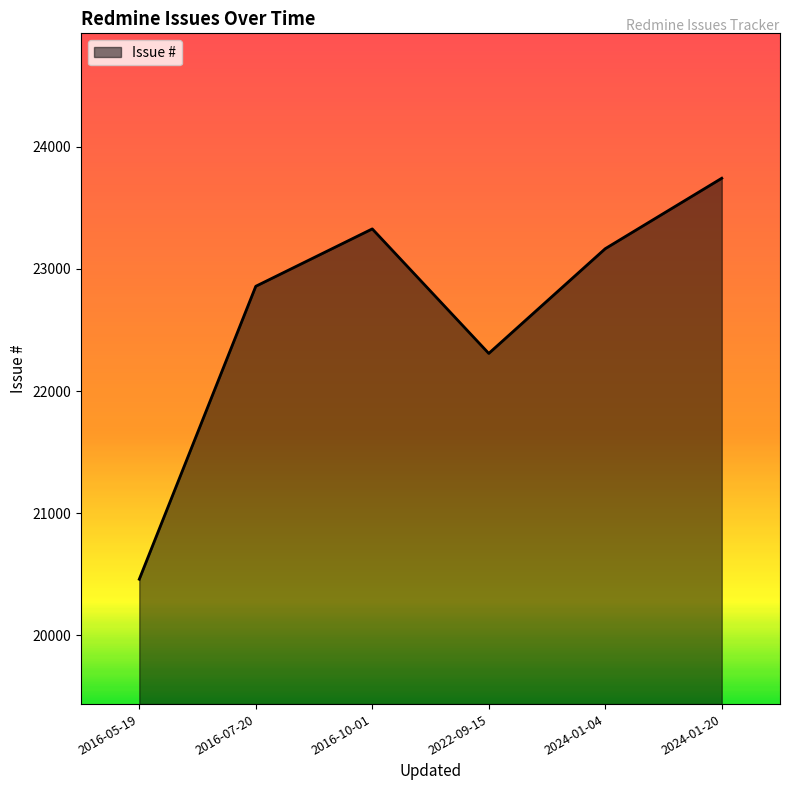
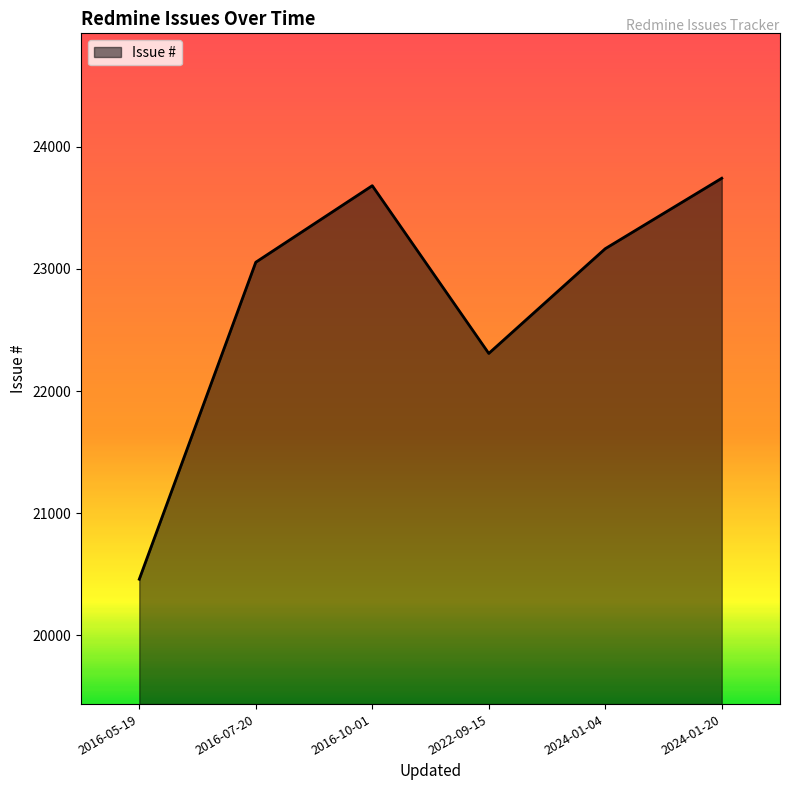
2016-07-20: 22860 -> 23060
2016-10-01: 23330 -> 23680
